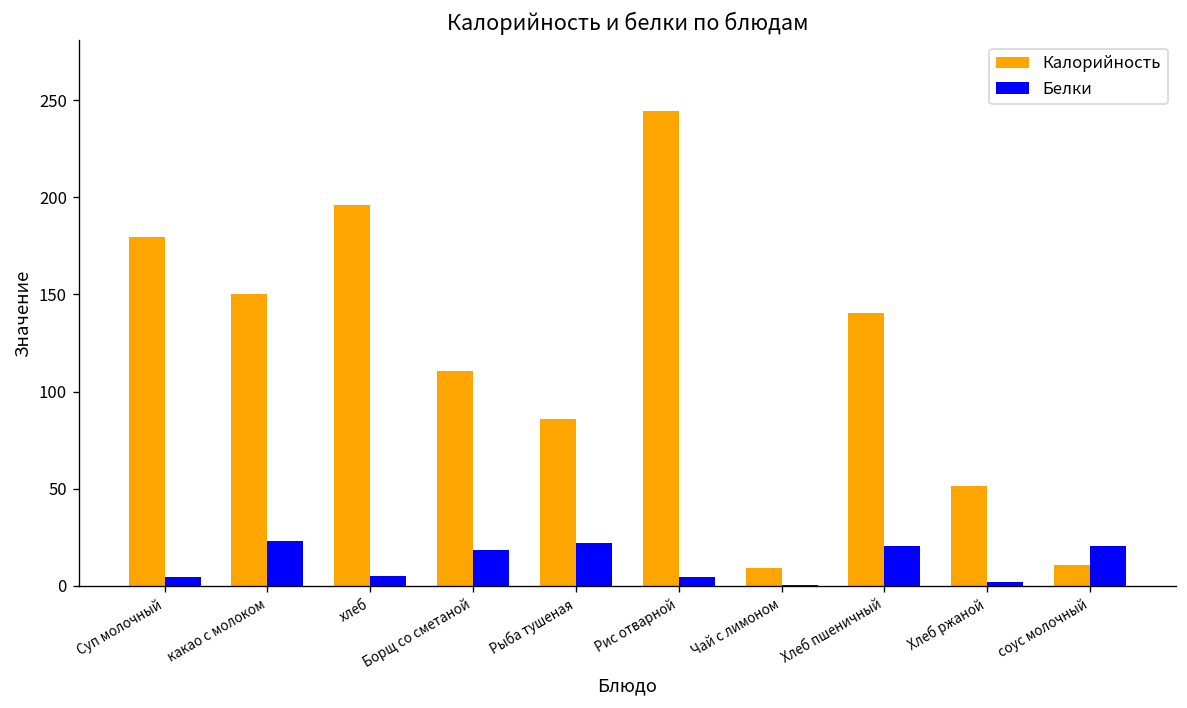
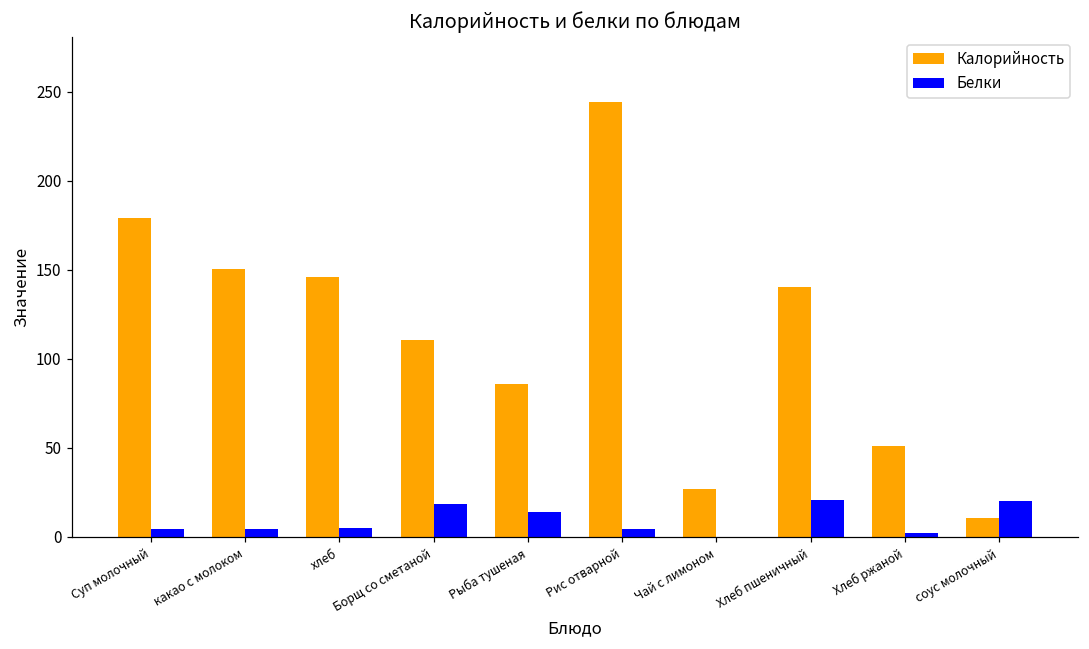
Белки, какао с молоком: 23 -> 5
Калорийность, хлеб: 196 -> 146
Белки, Рыба тушеная: 22 -> 14
Калорийность, Чай с лимоном: 9 -> 27
